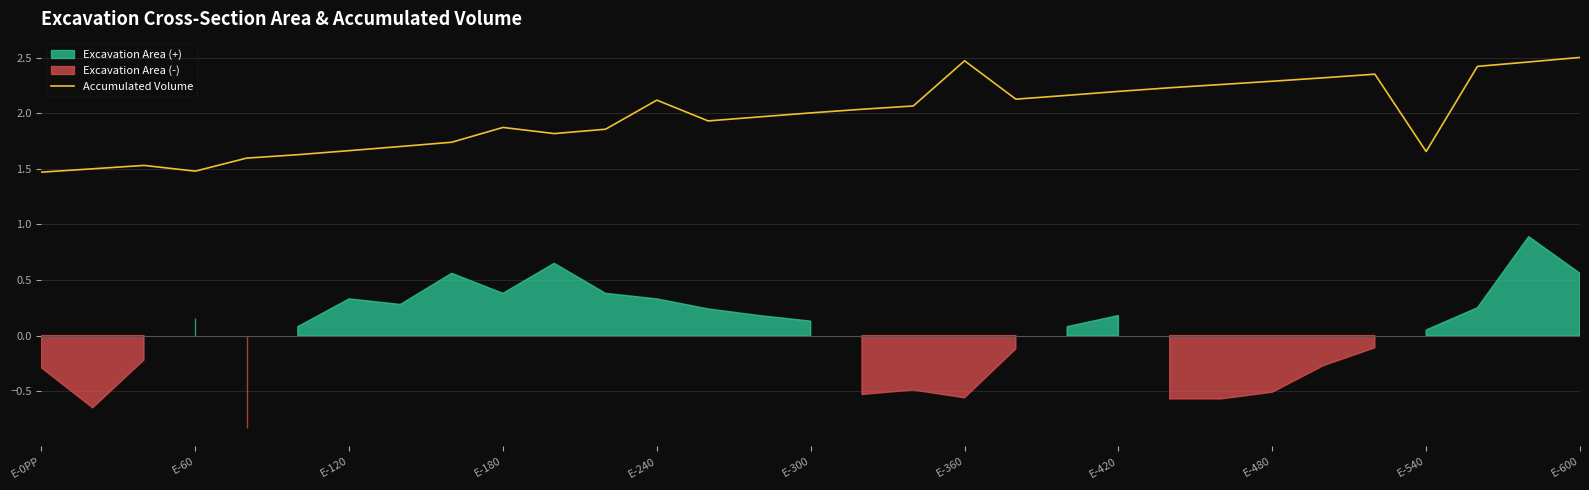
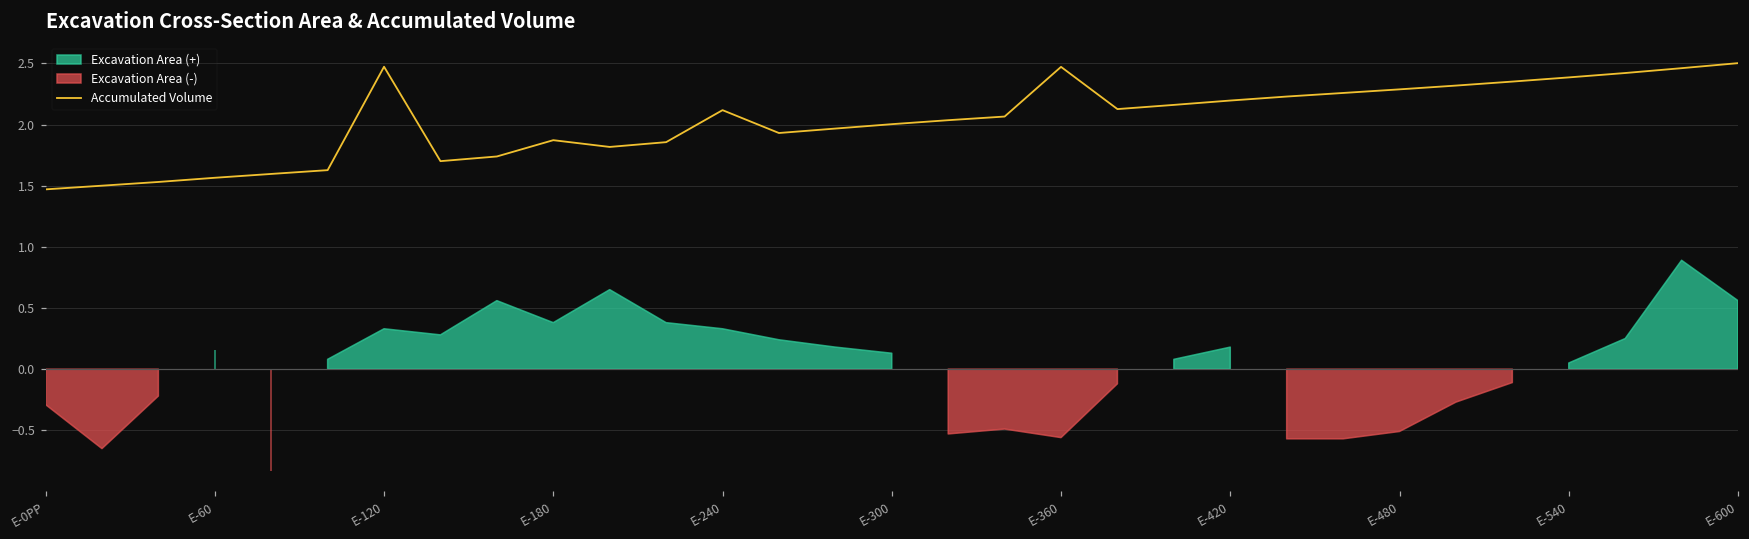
E-60: 1.48 -> 1.56
E-120: 1.66 -> 2.47
E-540: 1.66 -> 2.39
